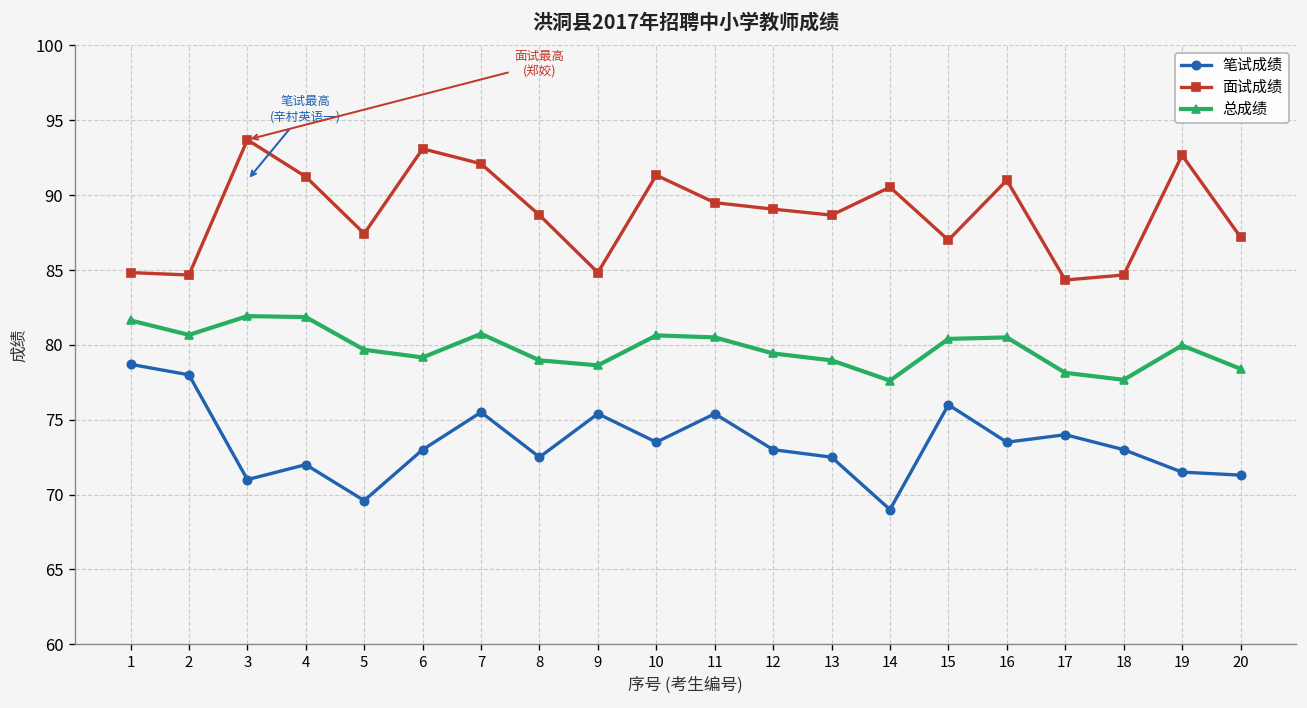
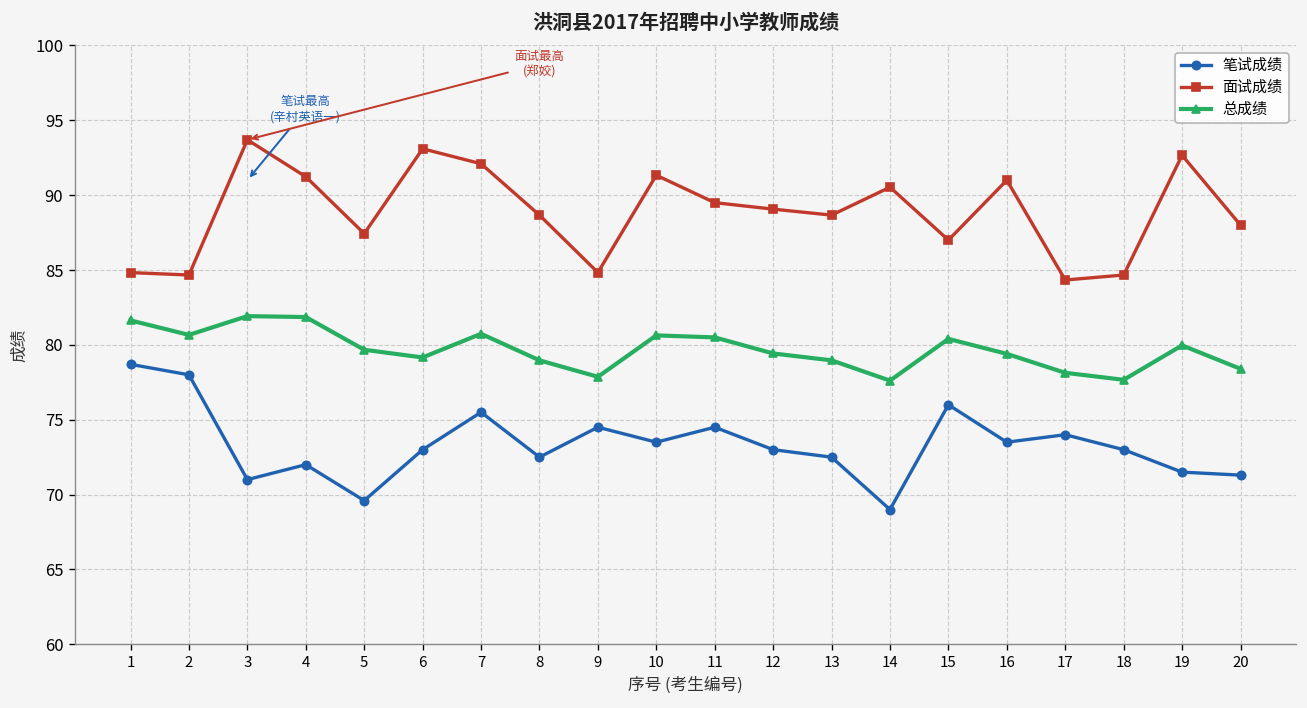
笔试成绩, 9: 75.4 -> 74.5
总成绩, 9: 78.6 -> 77.9
笔试成绩, 11: 75.4 -> 74.5
总成绩, 16: 80.5 -> 79.4
面试成绩, 20: 87.2 -> 88.0
